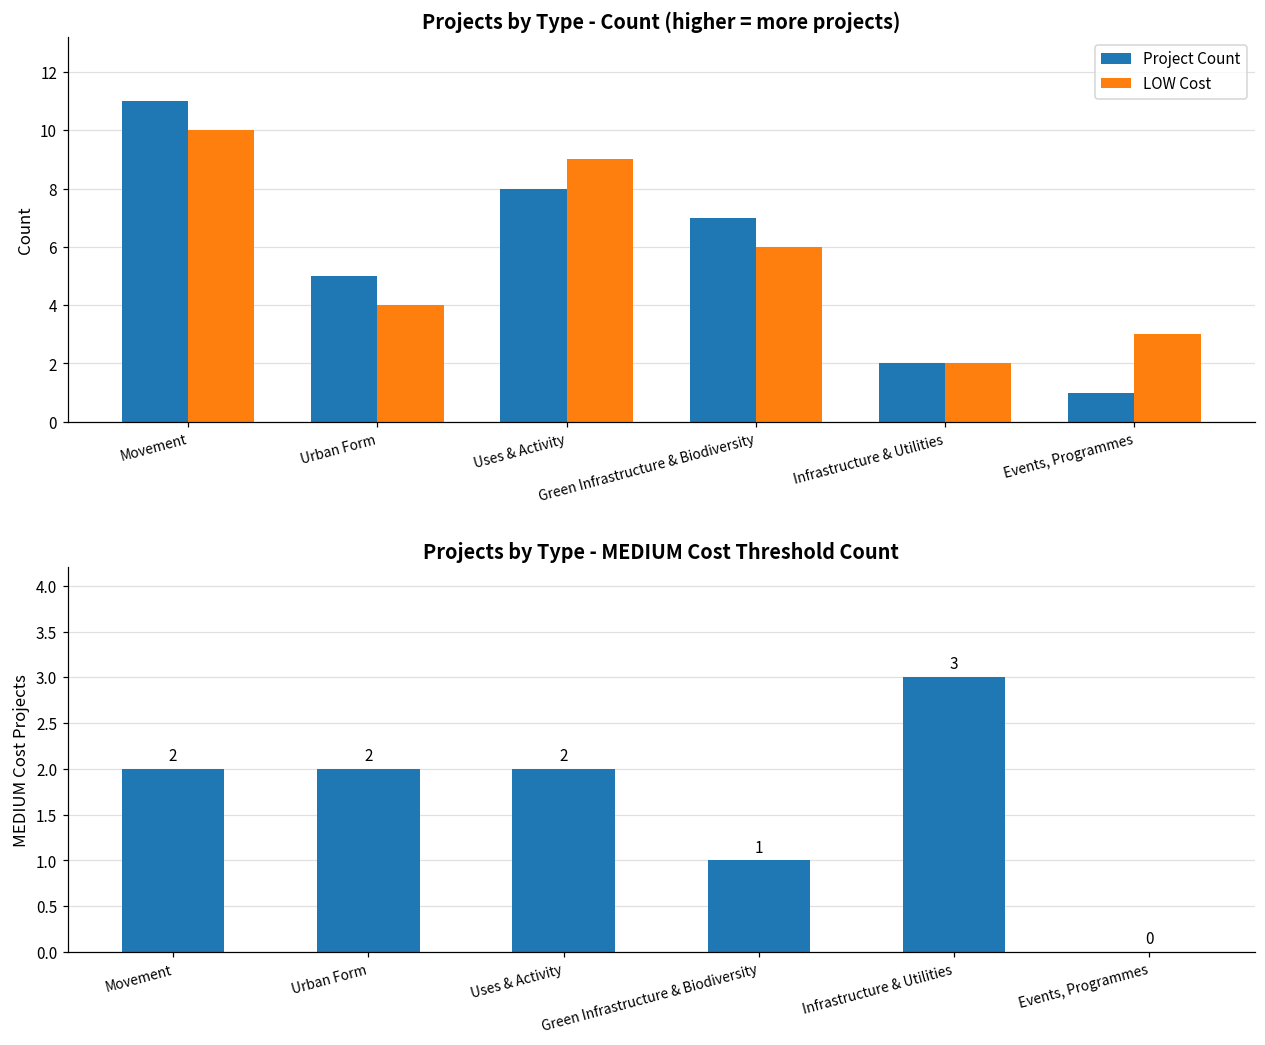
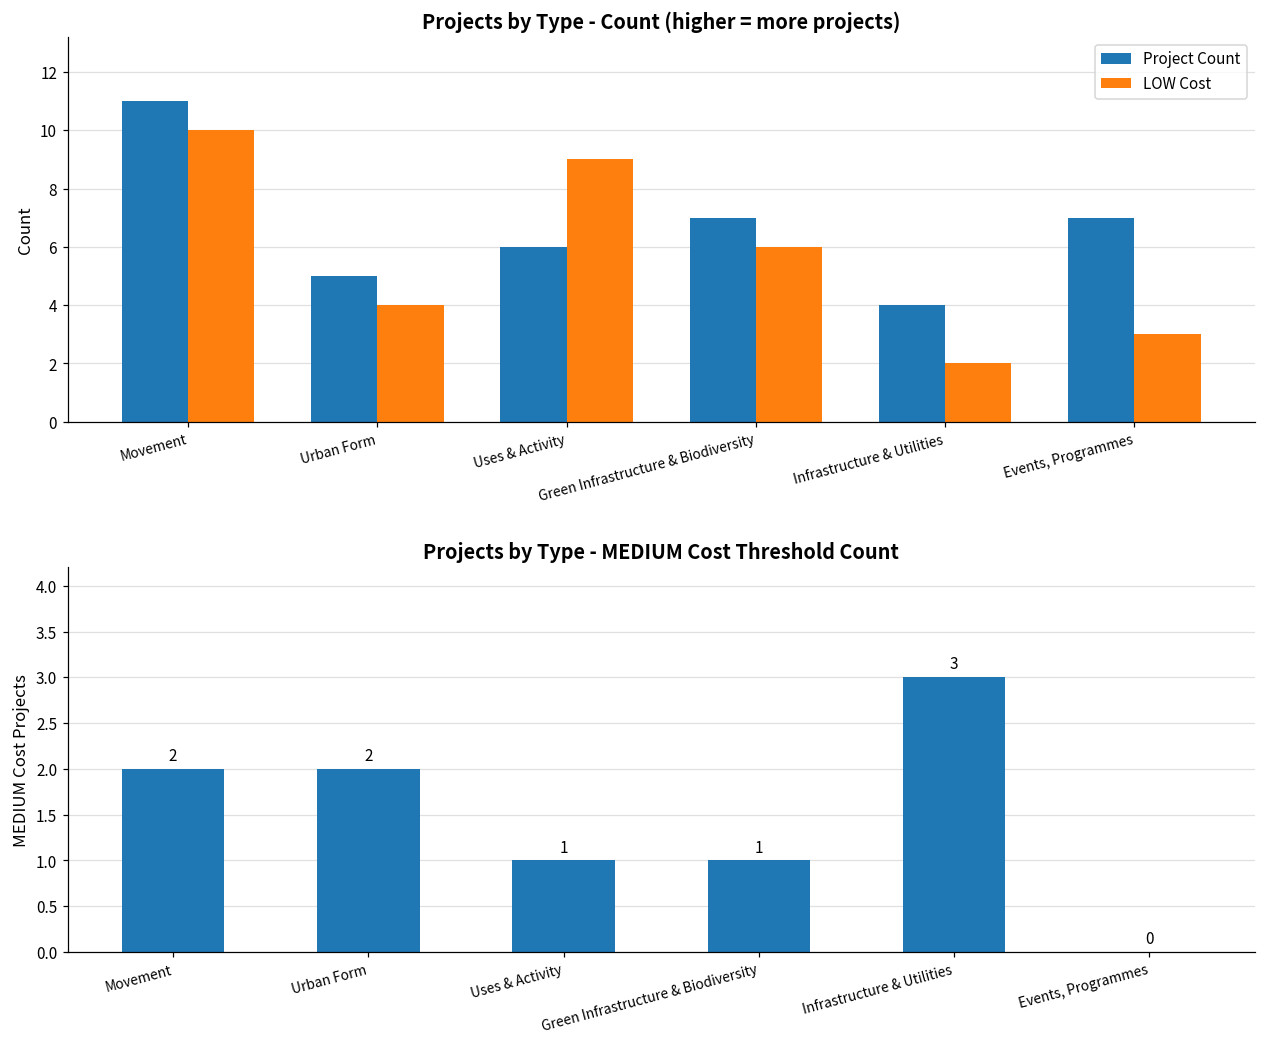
Projects by Type - Count (higher = more projects), Project Count, Uses & Activity: 8 -> 6
Projects by Type - Count (higher = more projects), Project Count, Infrastructure & Utilities: 2 -> 4
Projects by Type - Count (higher = more projects), Project Count, Events, Programmes: 1 -> 7
Projects by Type - MEDIUM Cost Threshold Count, Uses & Activity: 2 -> 1
